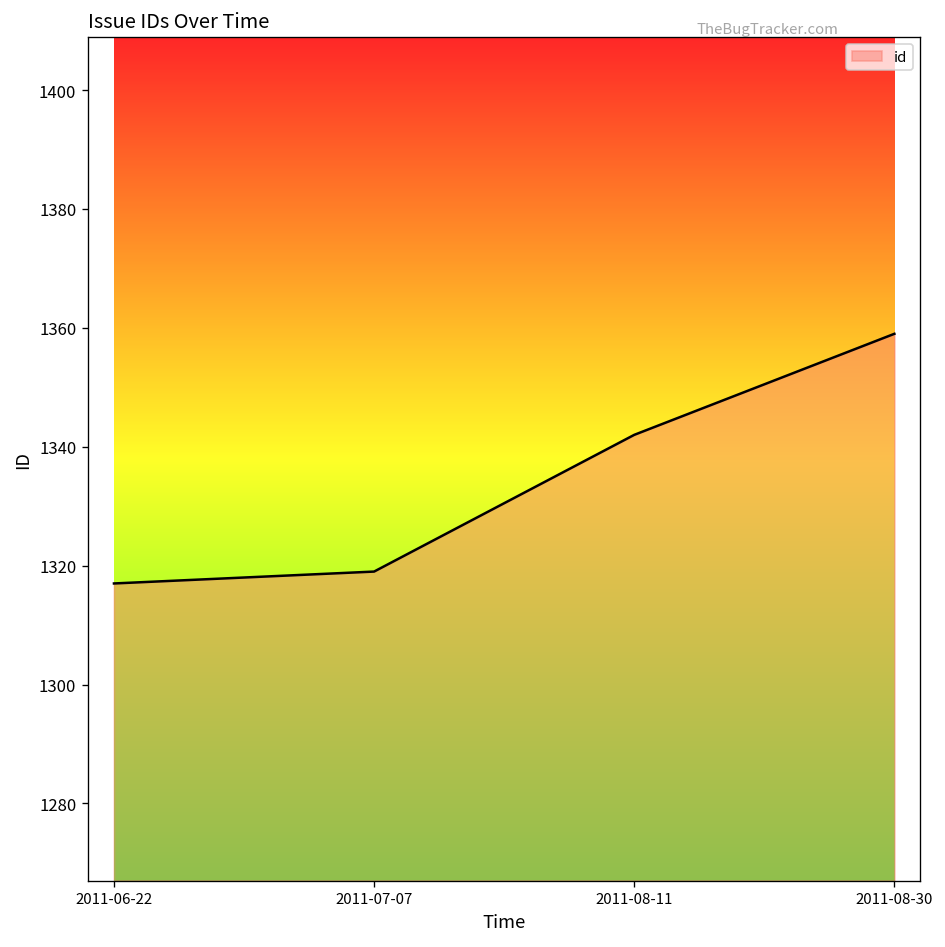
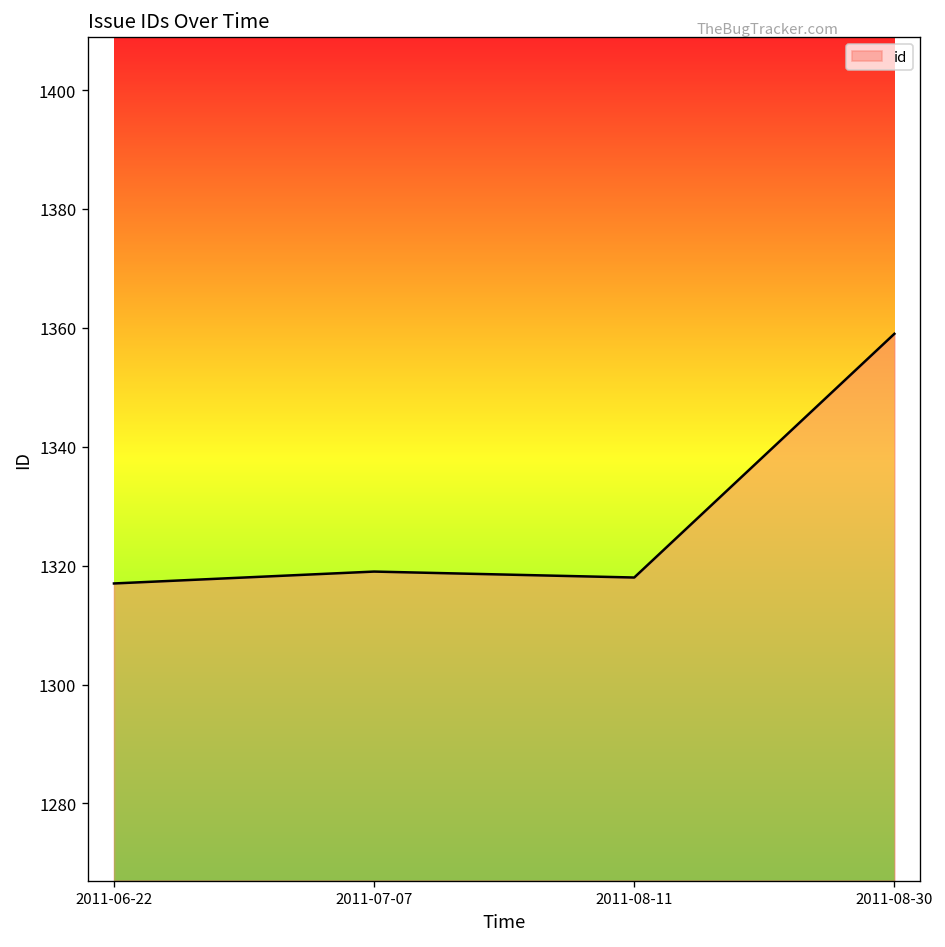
2011-08-11: 1342 -> 1318
